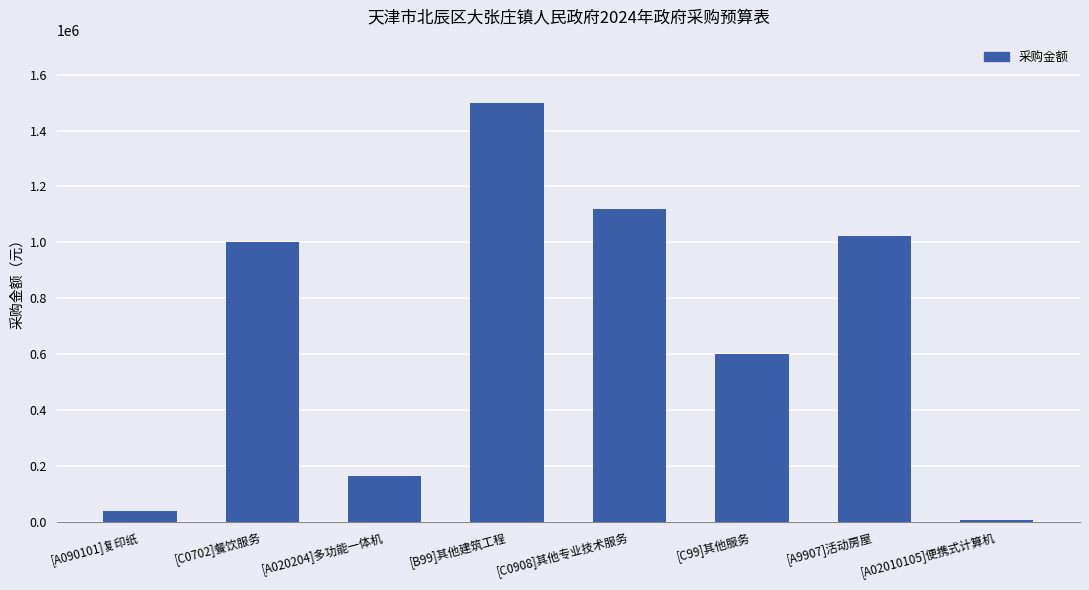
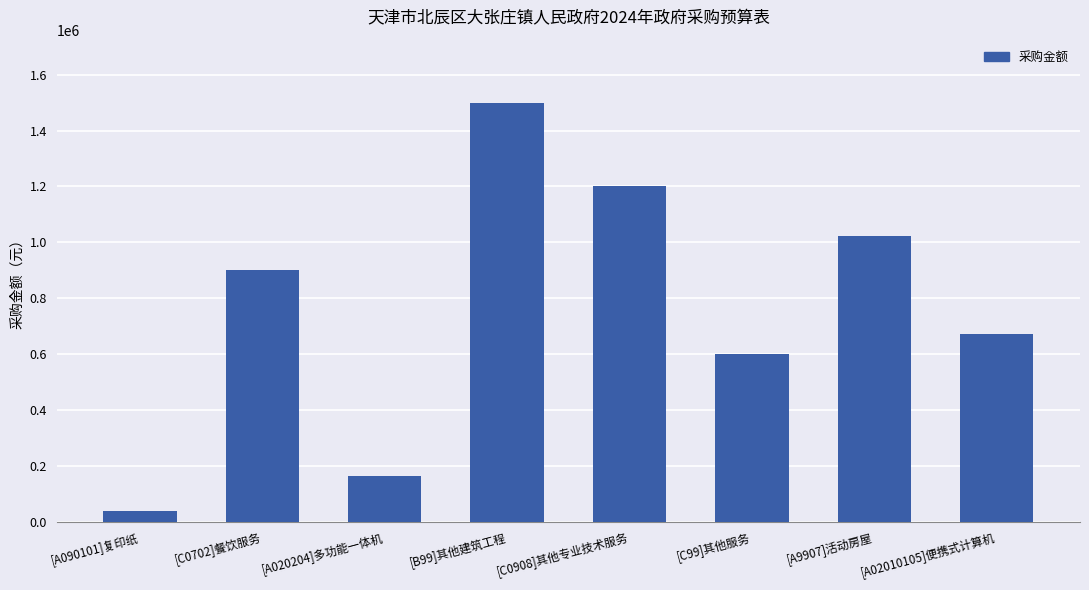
[C0702]餐饮服务: 1000000 -> 900000
[C0908]其他专业技术服务: 1120000 -> 1200000
[A02010105]便携式计算机: 10000 -> 670000
